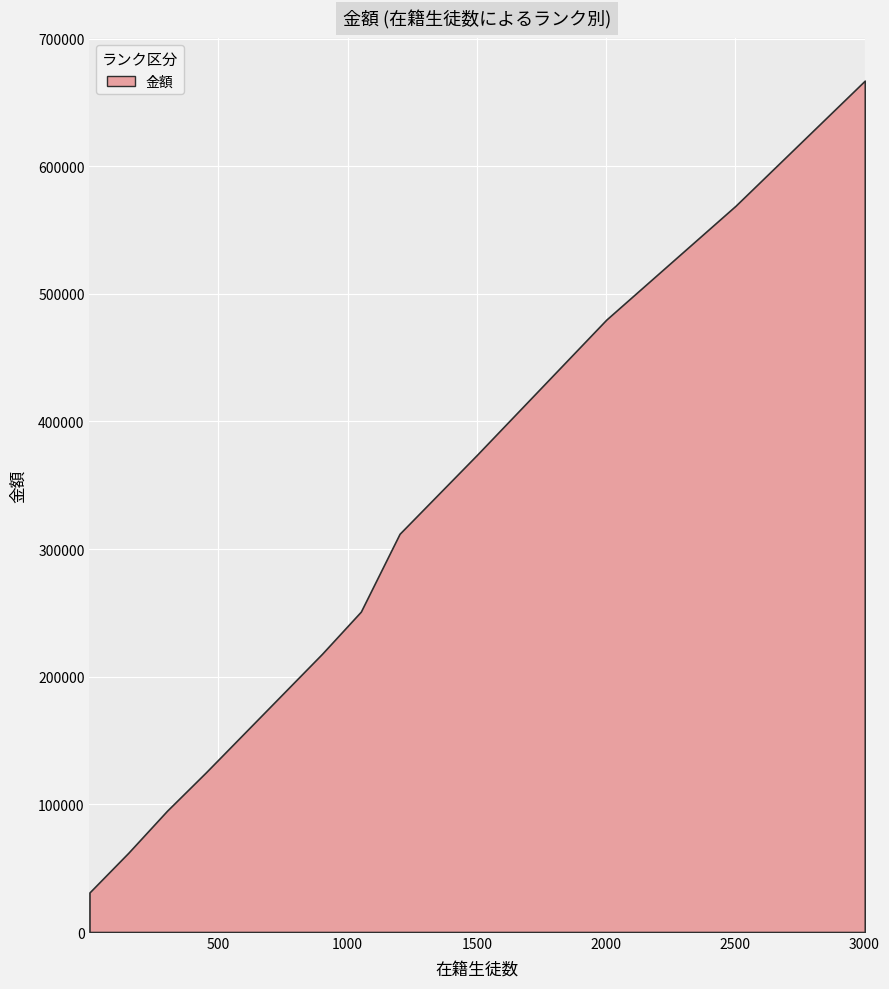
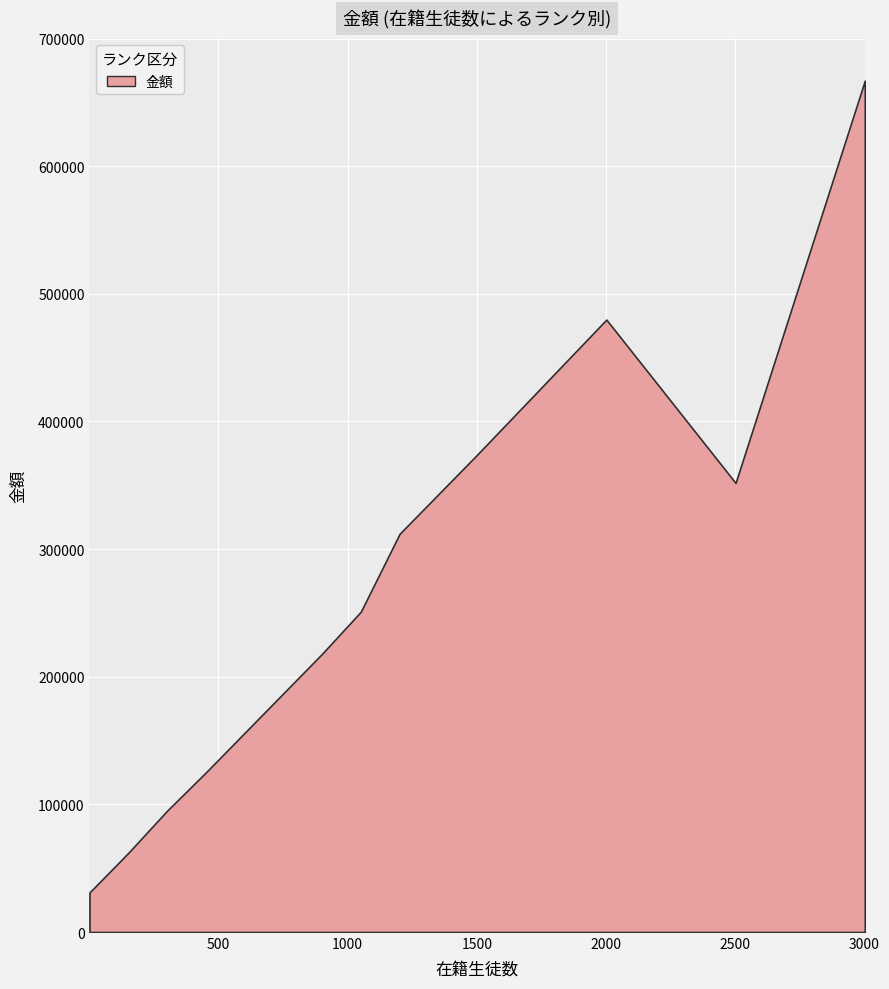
2500: 569000 -> 352000
